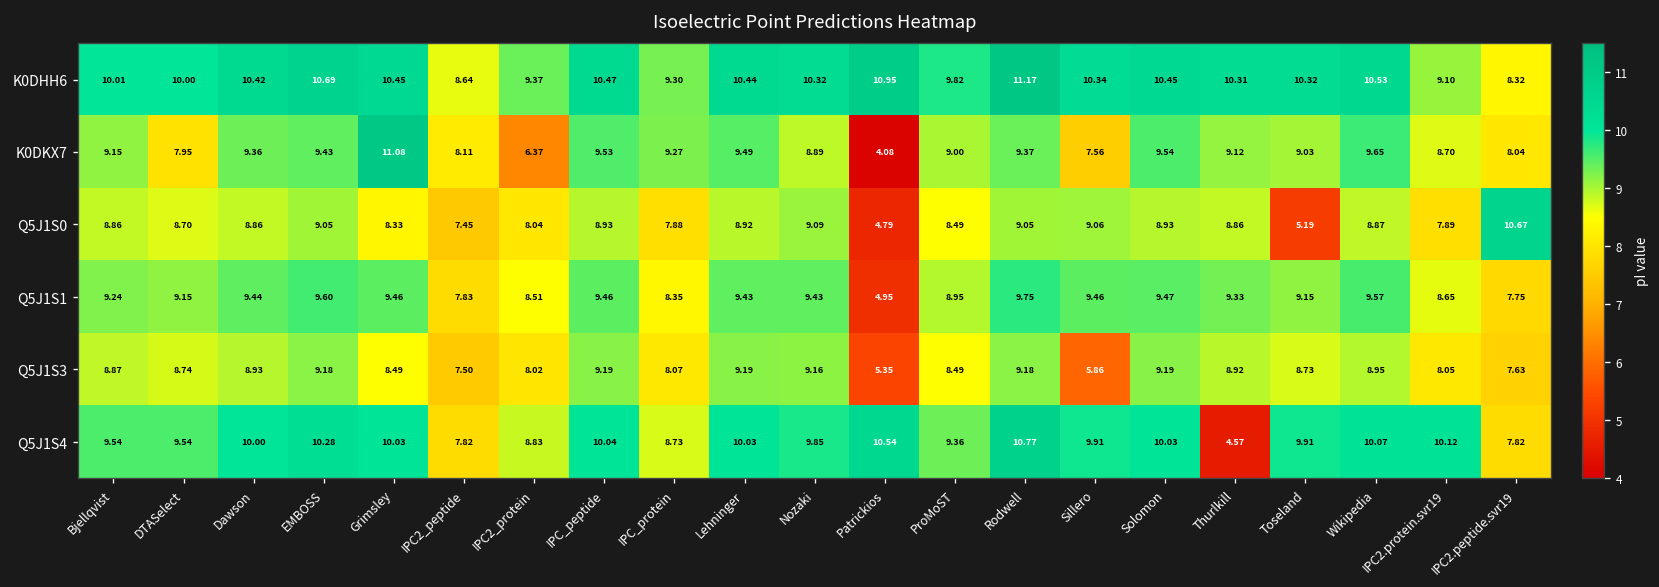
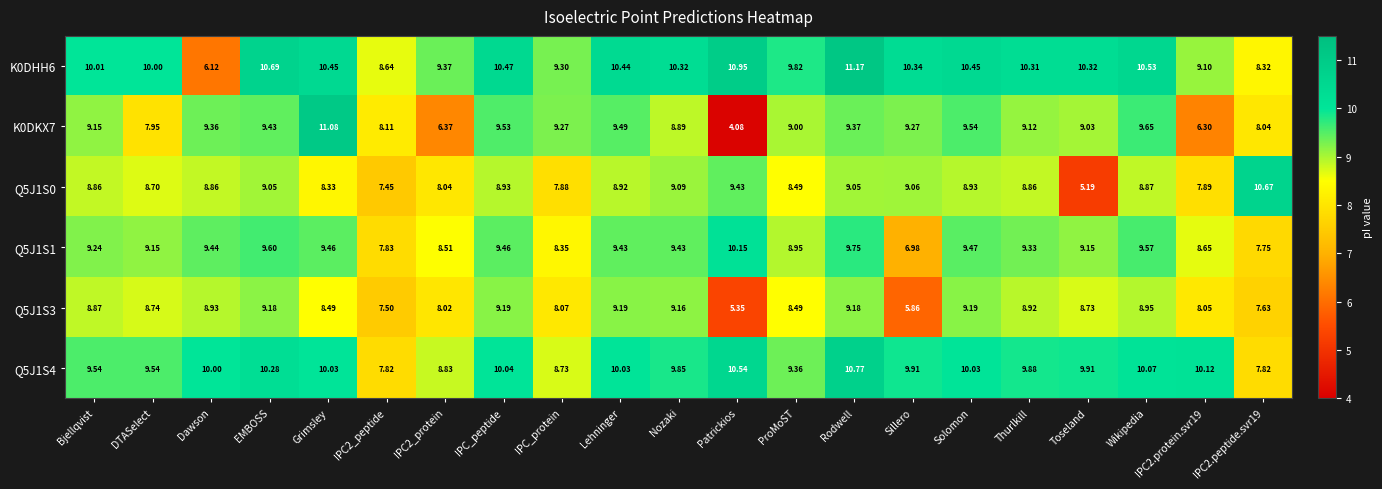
K0DHH6, Dawson: 10.42 -> 6.12
K0DKX7, Sillero: 7.56 -> 9.27
K0DKX7, IPC2.protein.svr19: 8.70 -> 6.30
Q5J1S0, Patrickios: 4.79 -> 9.43
Q5J1S1, Patrickios: 4.95 -> 10.15
Q5J1S1, Sillero: 9.46 -> 6.98
Q5J1S4, Thurlkill: 4.57 -> 9.88
